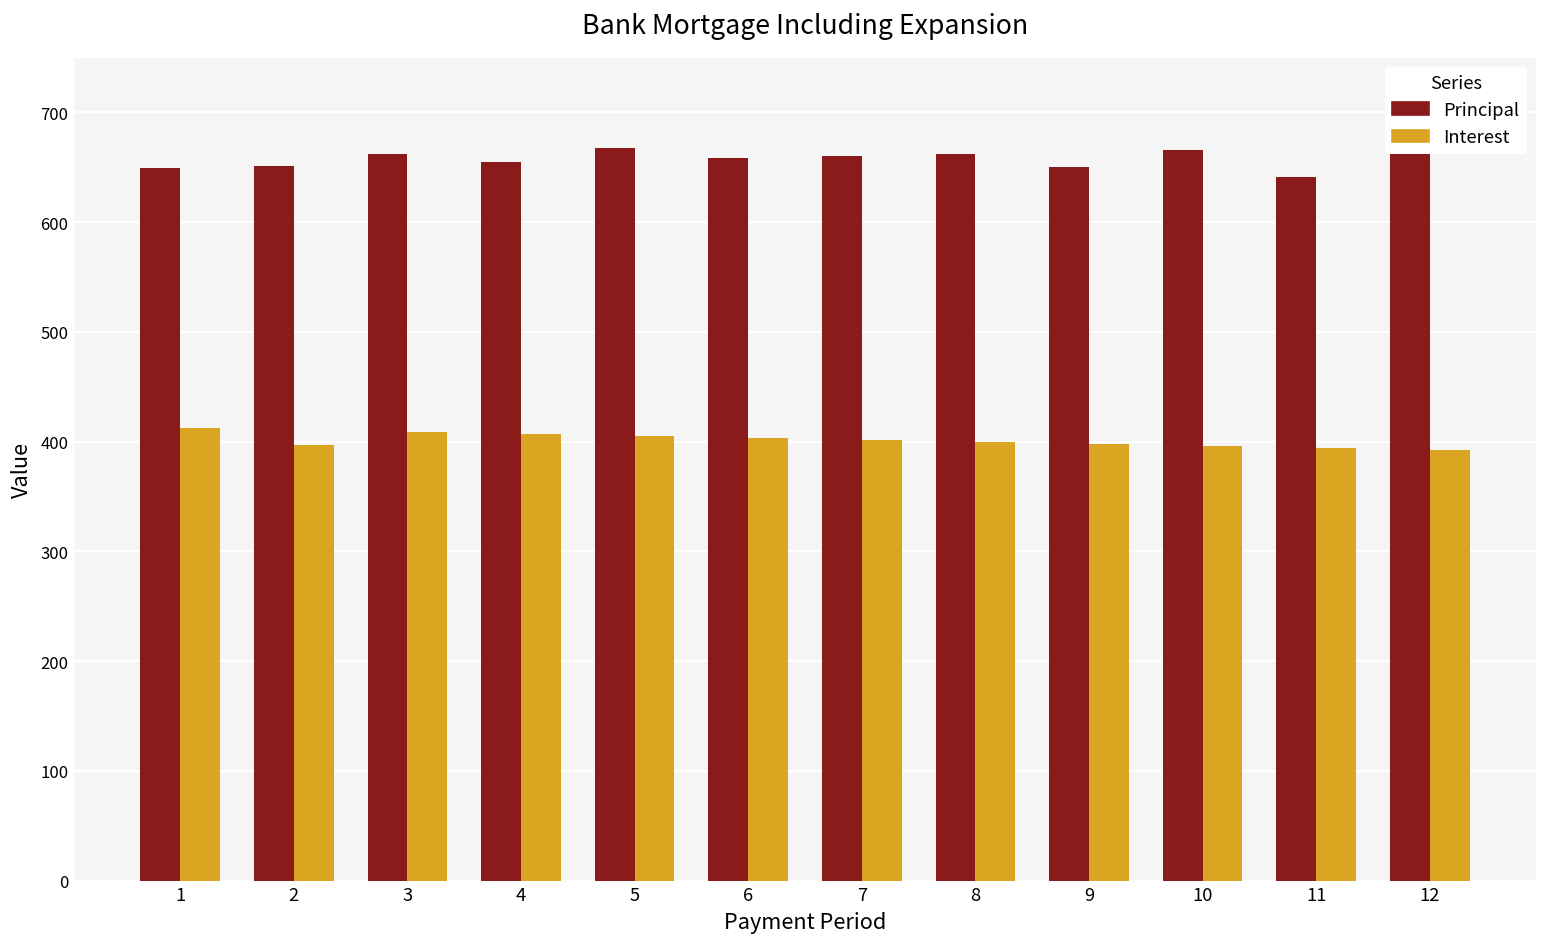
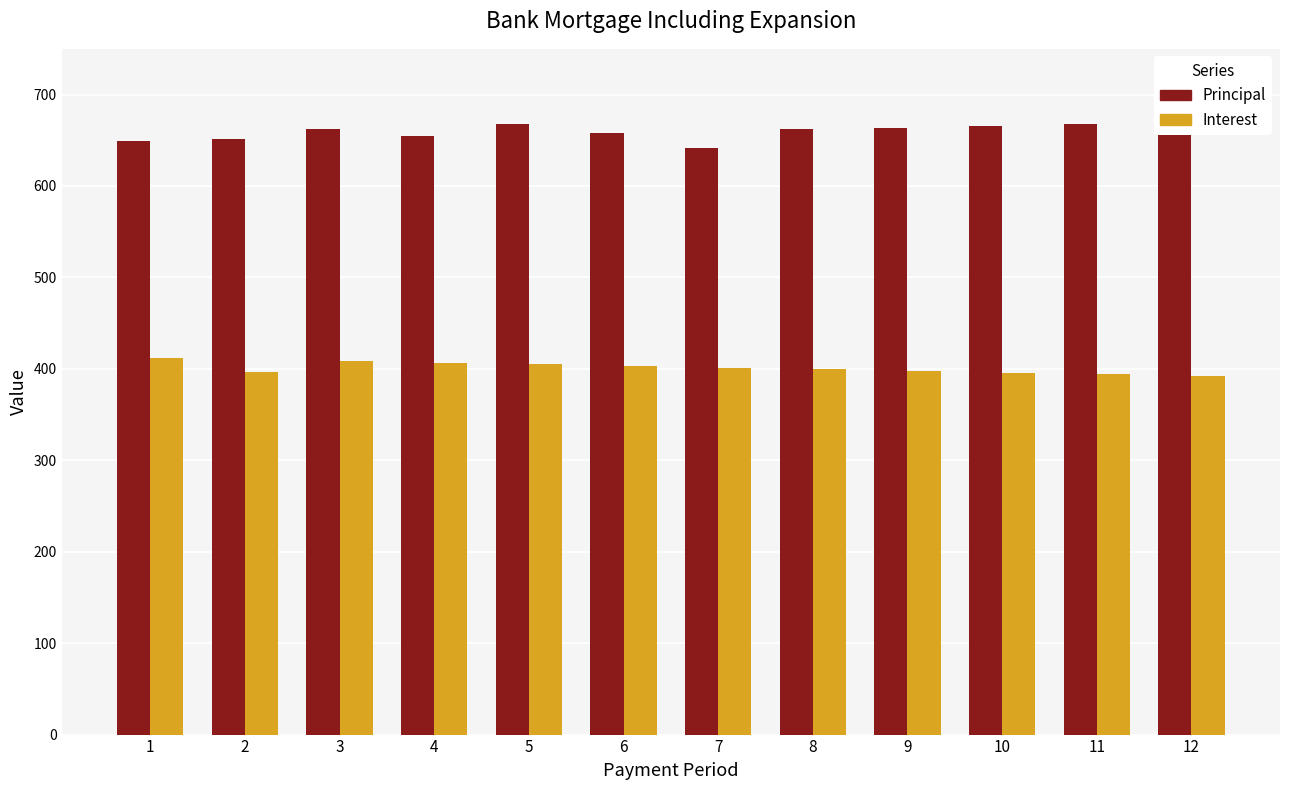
Principal, 7: 660 -> 640
Principal, 9: 650 -> 660
Principal, 11: 640 -> 670
